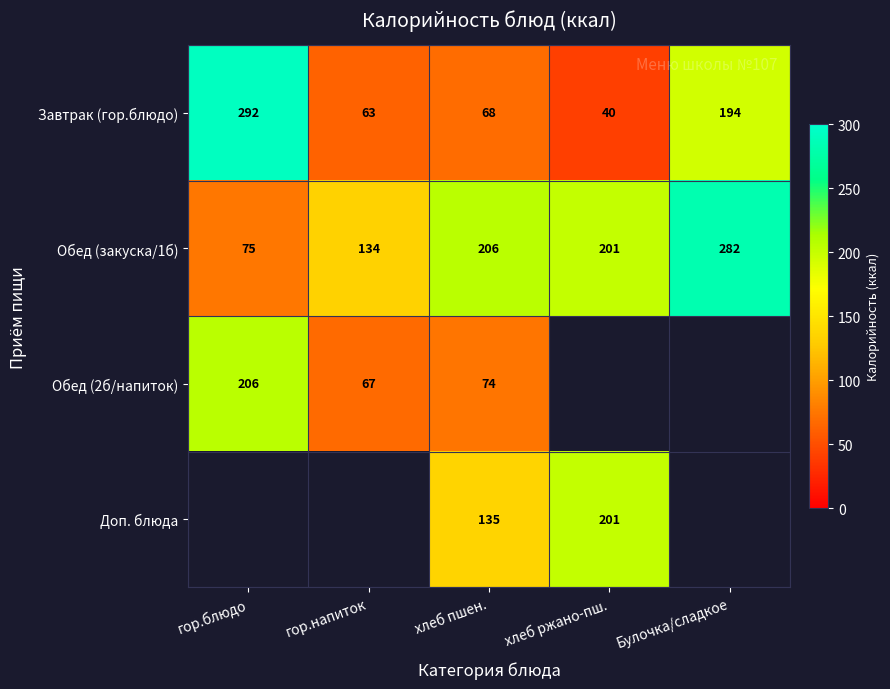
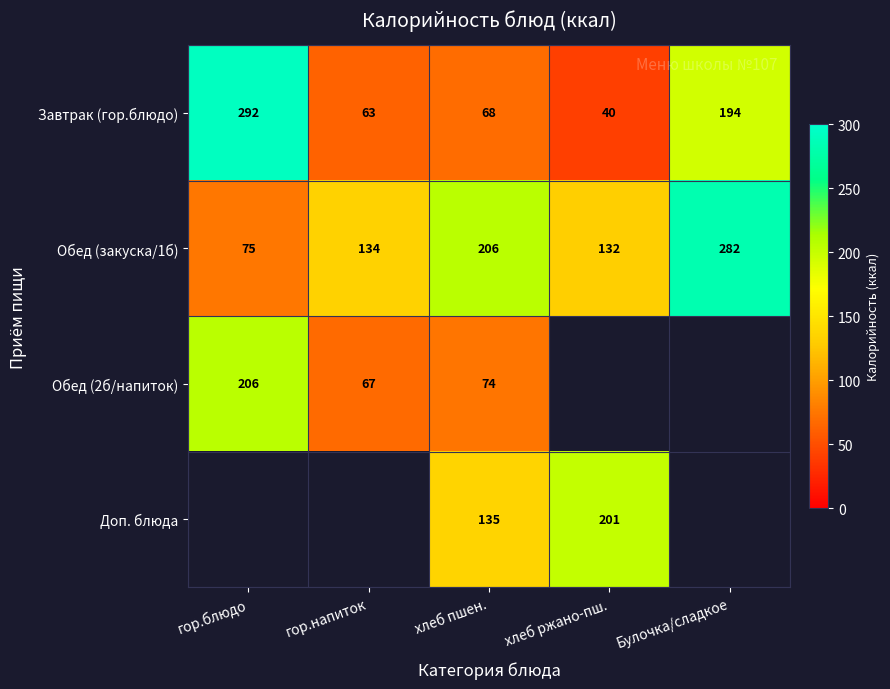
Обед (закуска/1б), хлеб ржано-пш.: 201 -> 132
